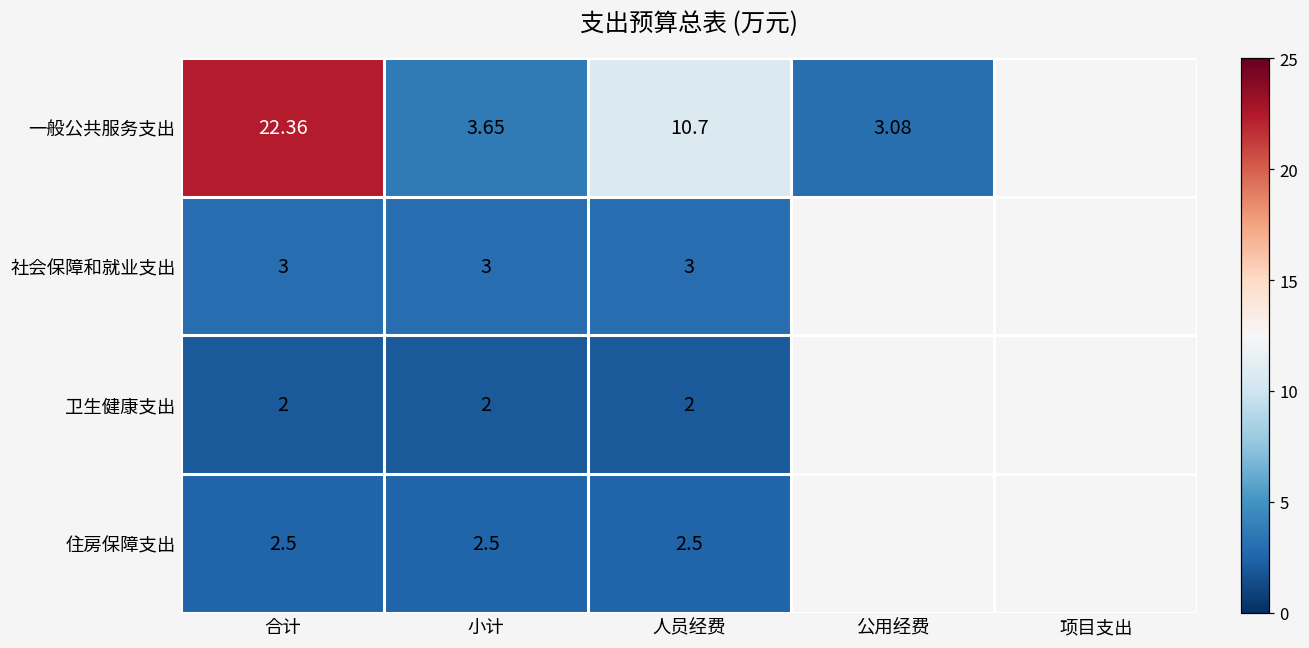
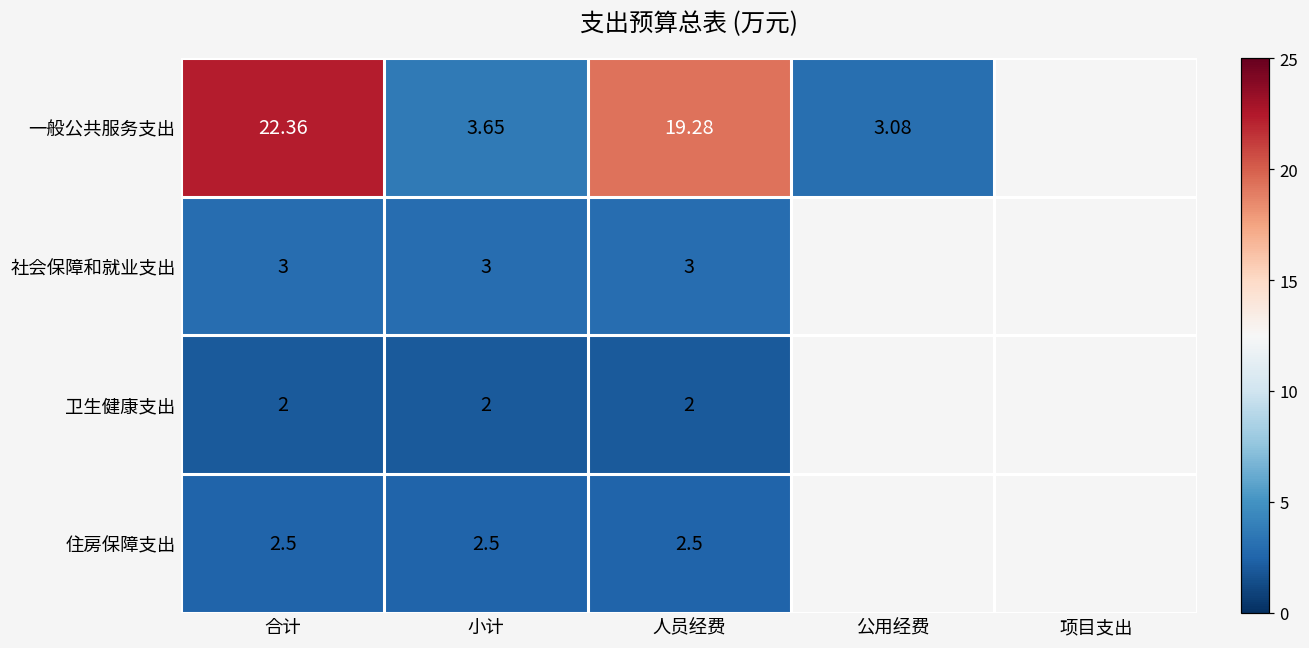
一般公共服务支出, 人员经费: 10.7 -> 19.28
